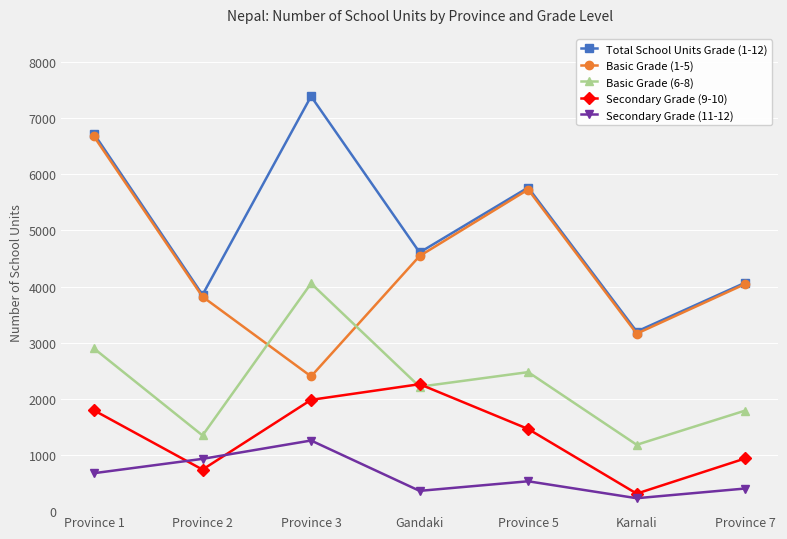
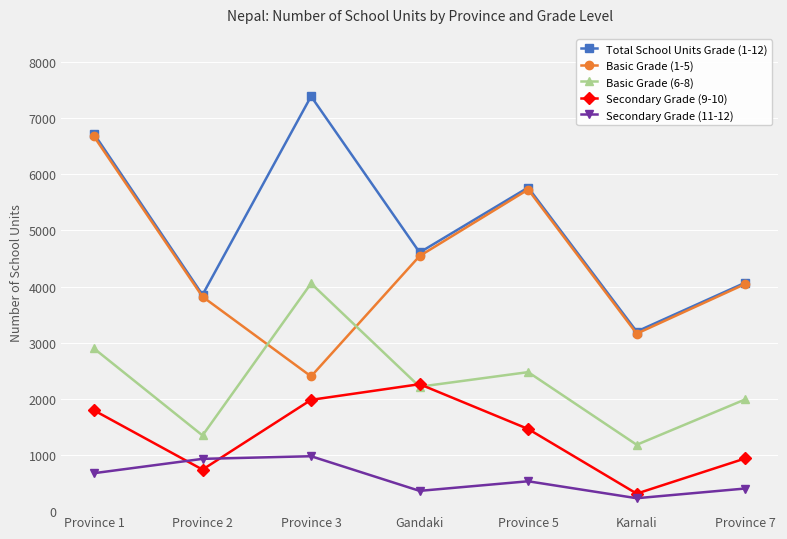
Secondary Grade (11-12), Province 3: 1300 -> 1000
Basic Grade (6-8), Province 7: 1800 -> 2000
